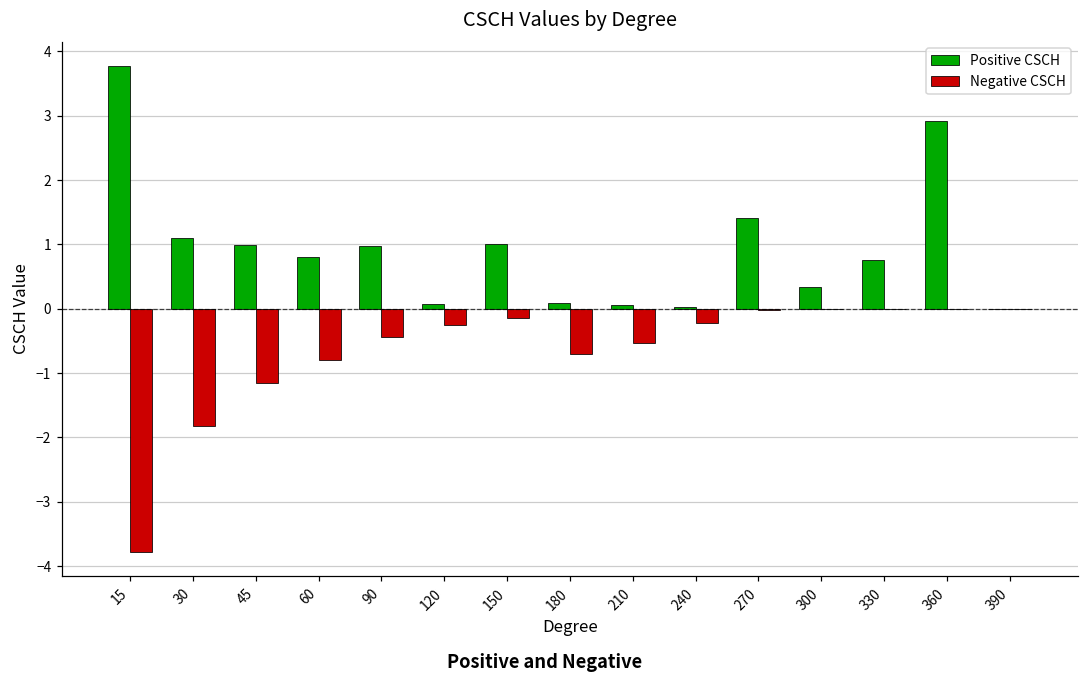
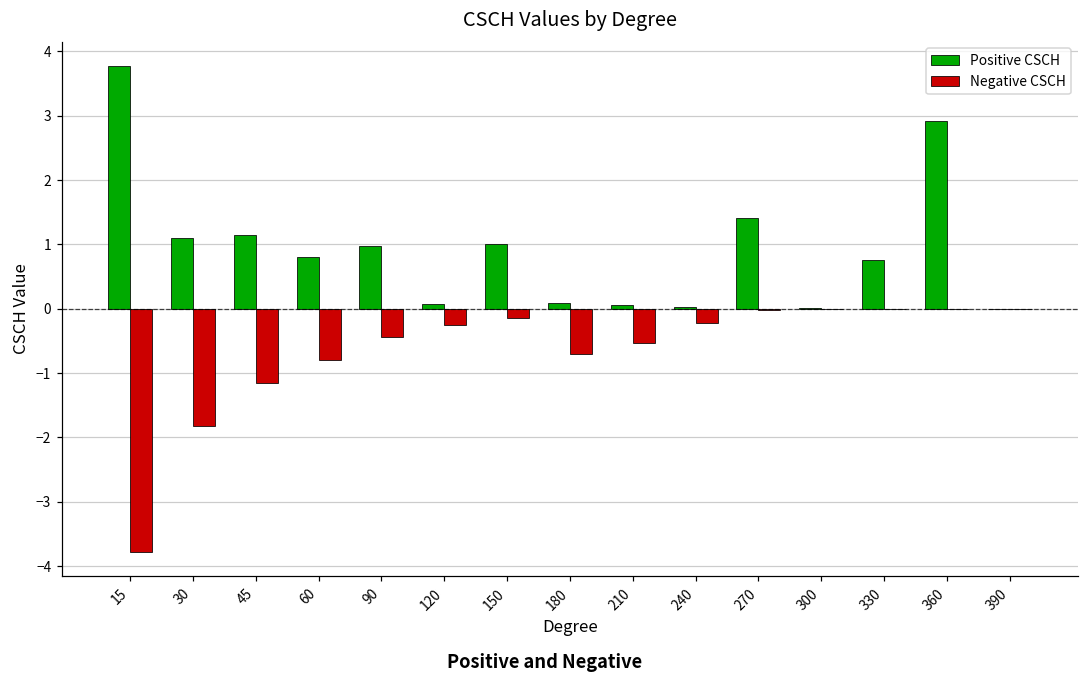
Positive CSCH, 45: 1.0 -> 1.2
Positive CSCH, 300: 0.3 -> 0.0
